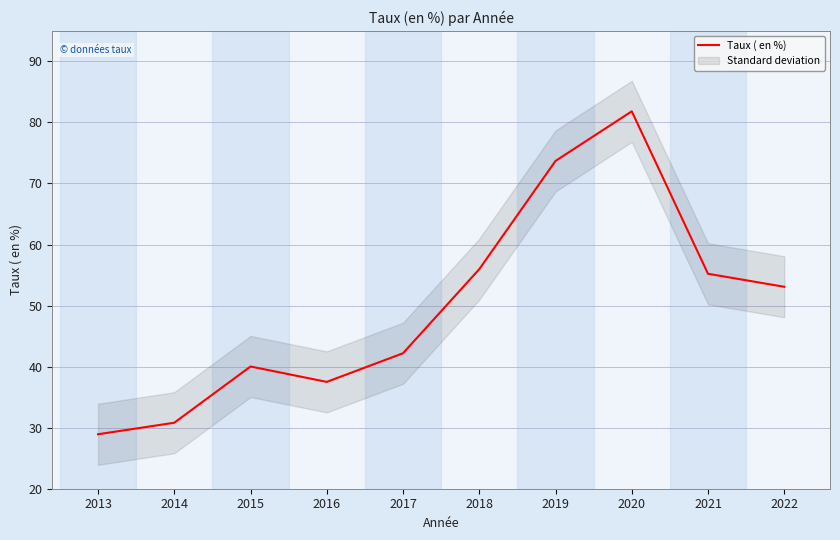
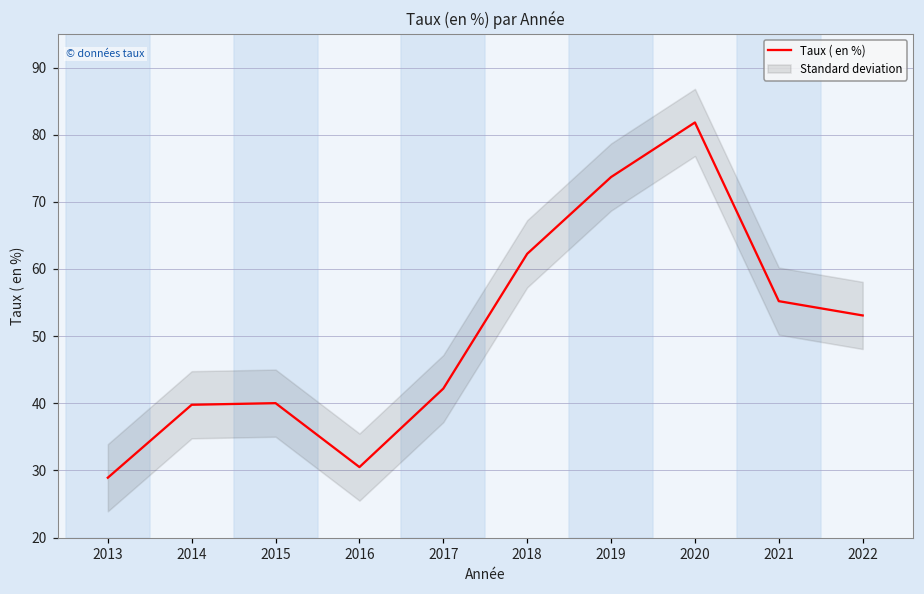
Taux ( en %), 2014: 31 -> 40
Taux ( en %), 2016: 38 -> 31
Taux ( en %), 2018: 56 -> 62
